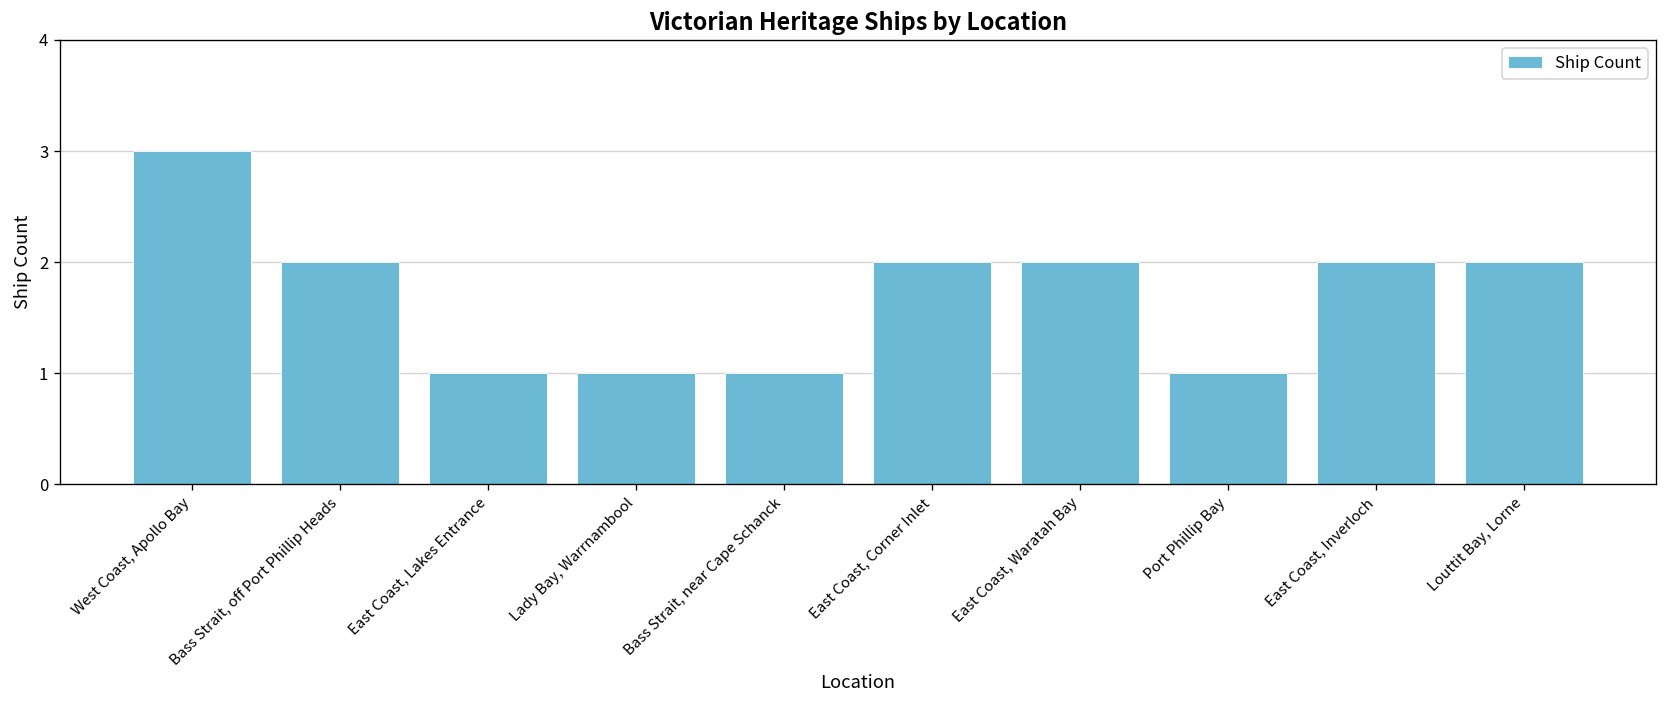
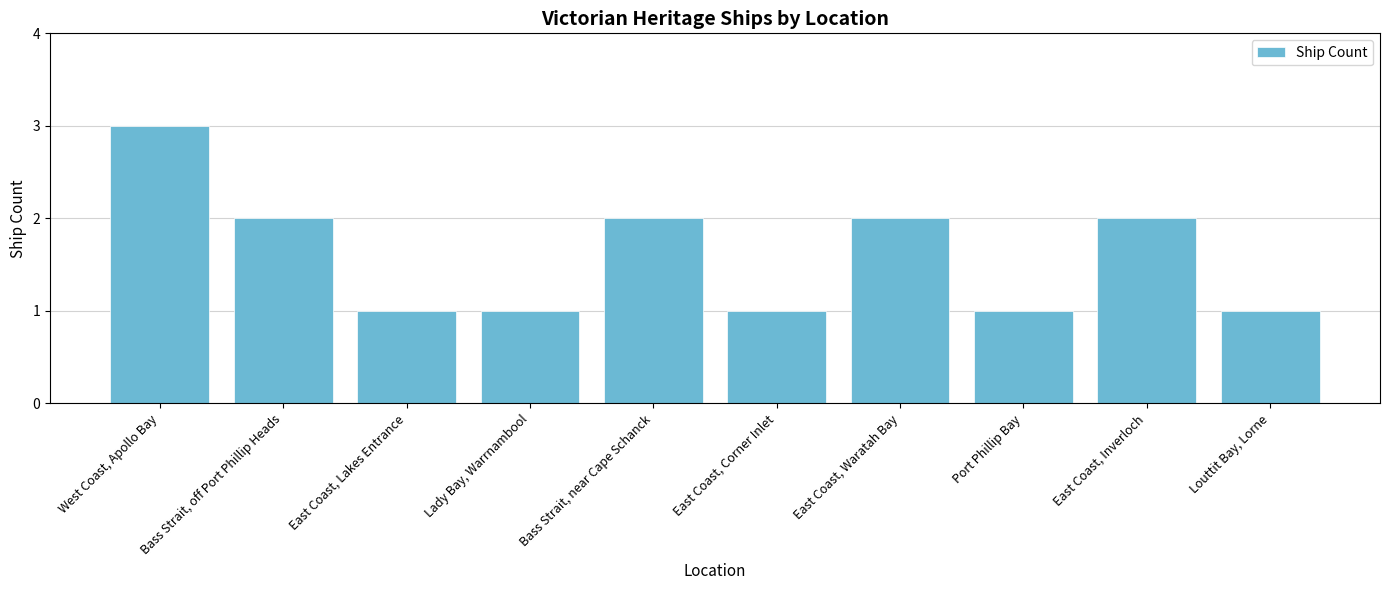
Bass Strait, near Cape Schanck: 1 -> 2
East Coast, Corner Inlet: 2 -> 1
Louttit Bay, Lorne: 2 -> 1
